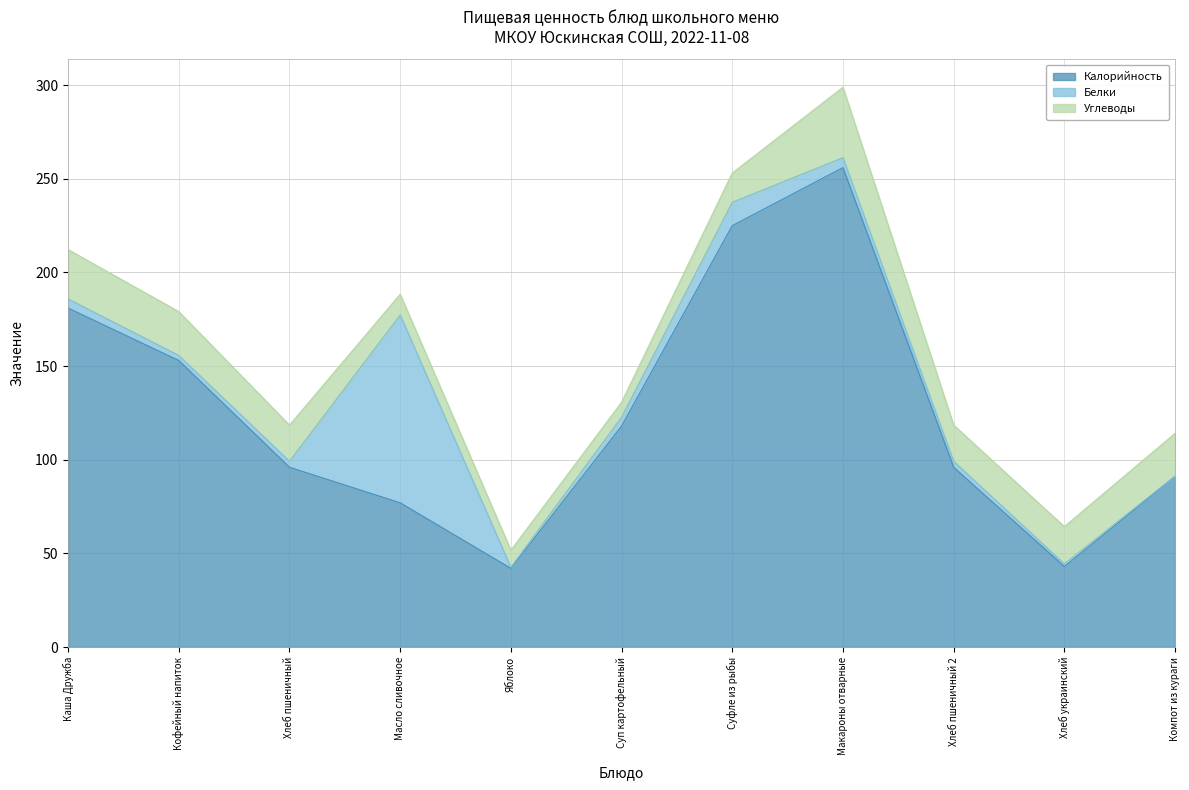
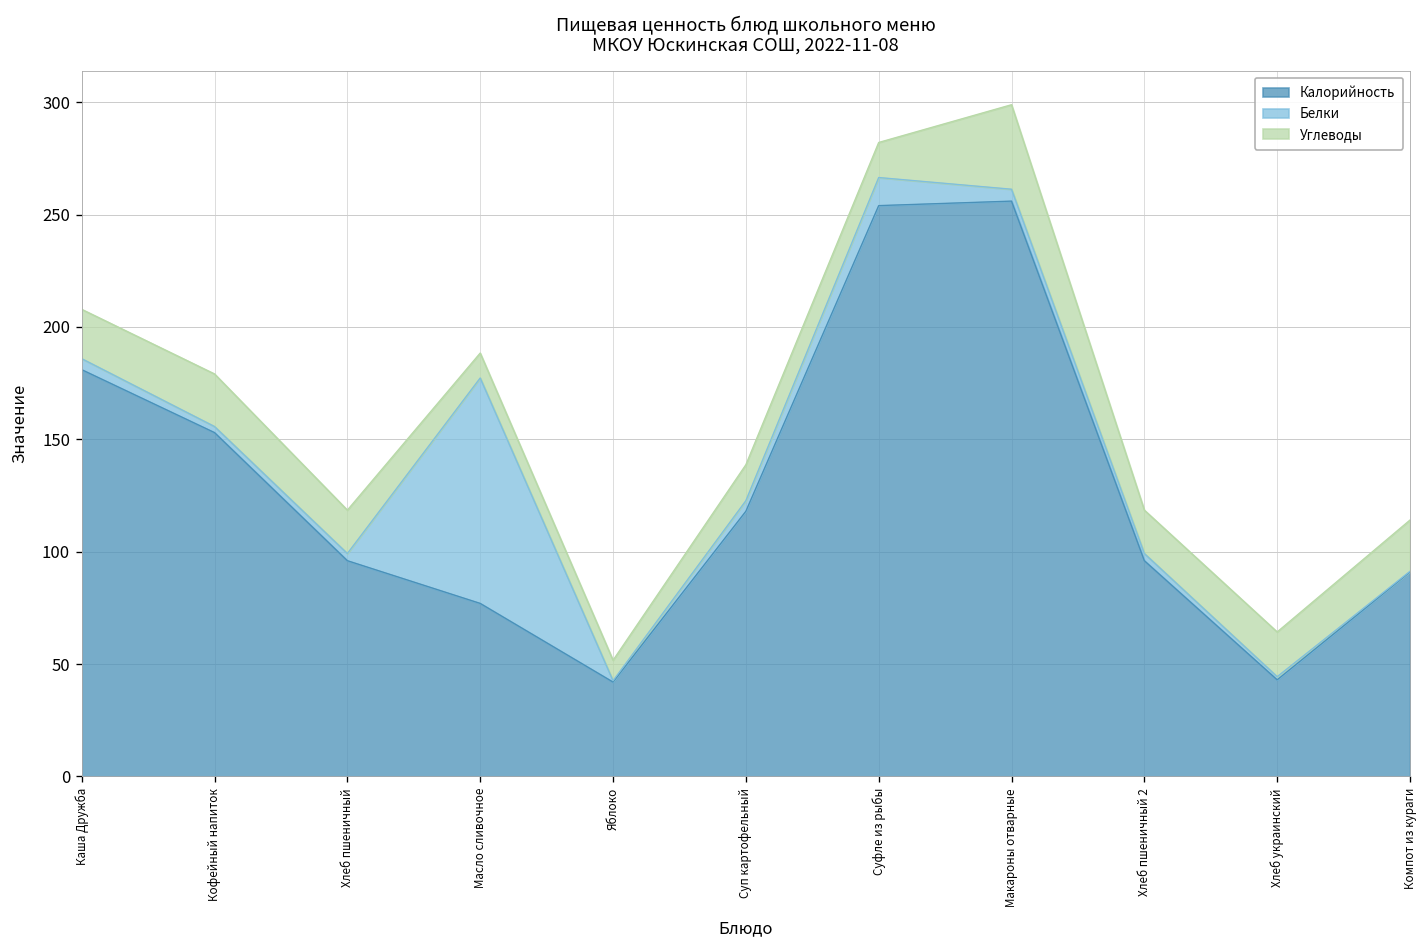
Углеводы, Каша Дружба: 26 -> 22
Углеводы, Суп картофельный: 8 -> 16
Калорийность, Суфле из рыбы: 225 -> 254
